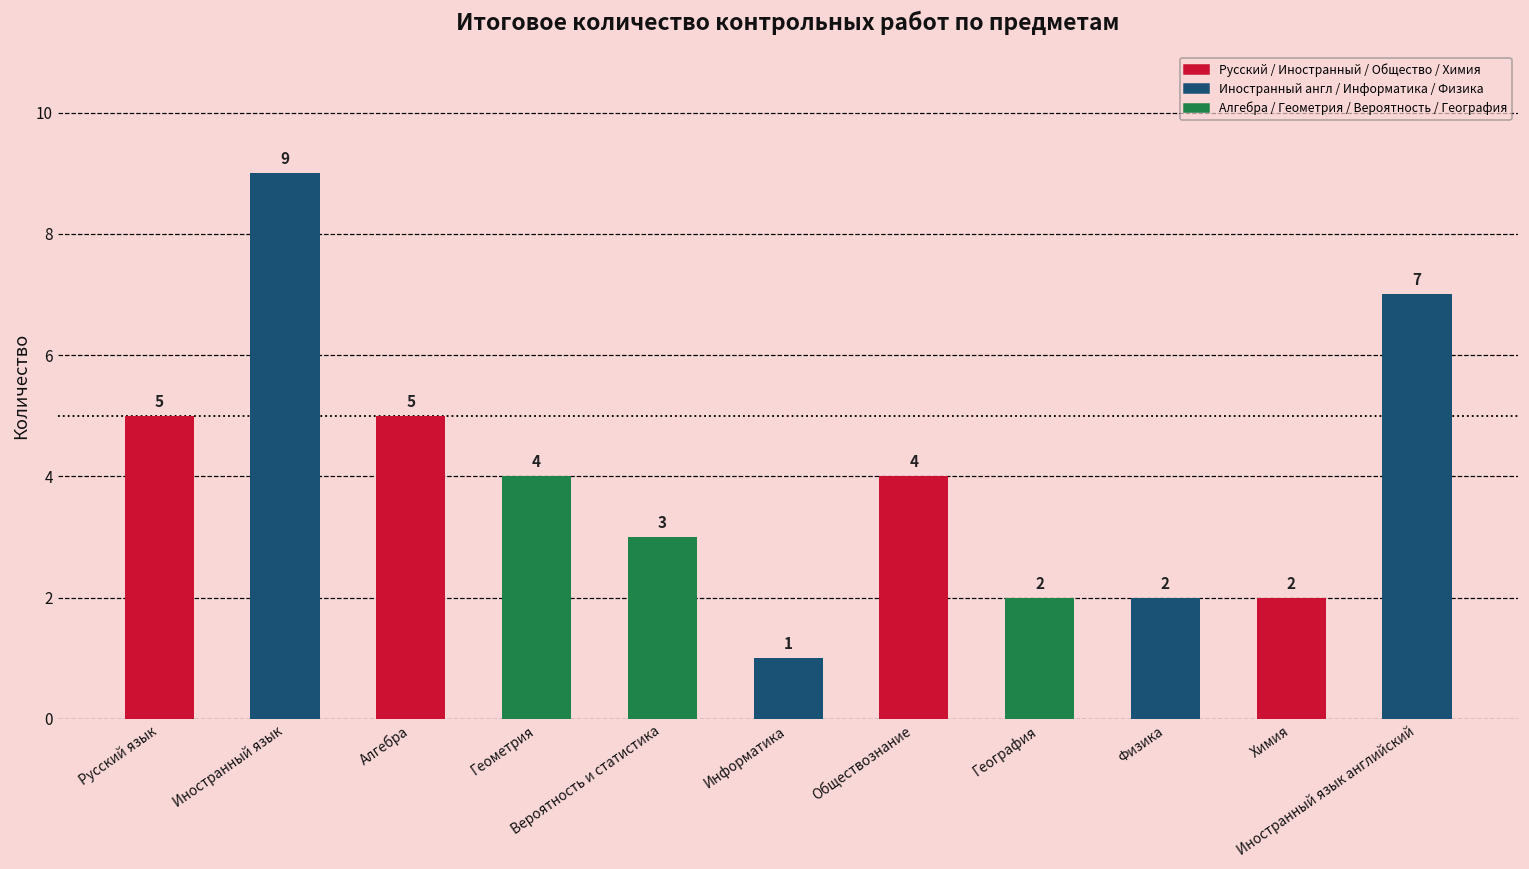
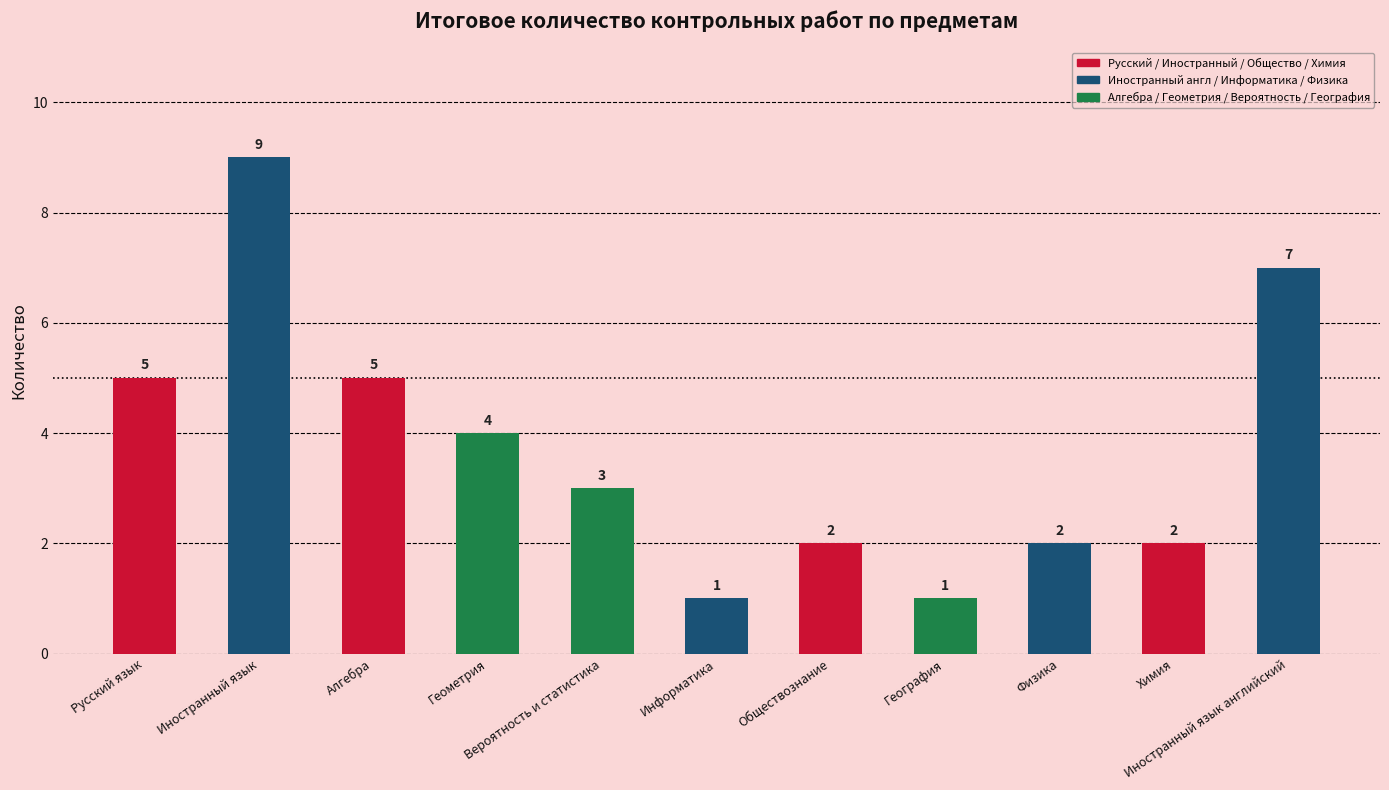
Обществознание: 4 -> 2
География: 2 -> 1
